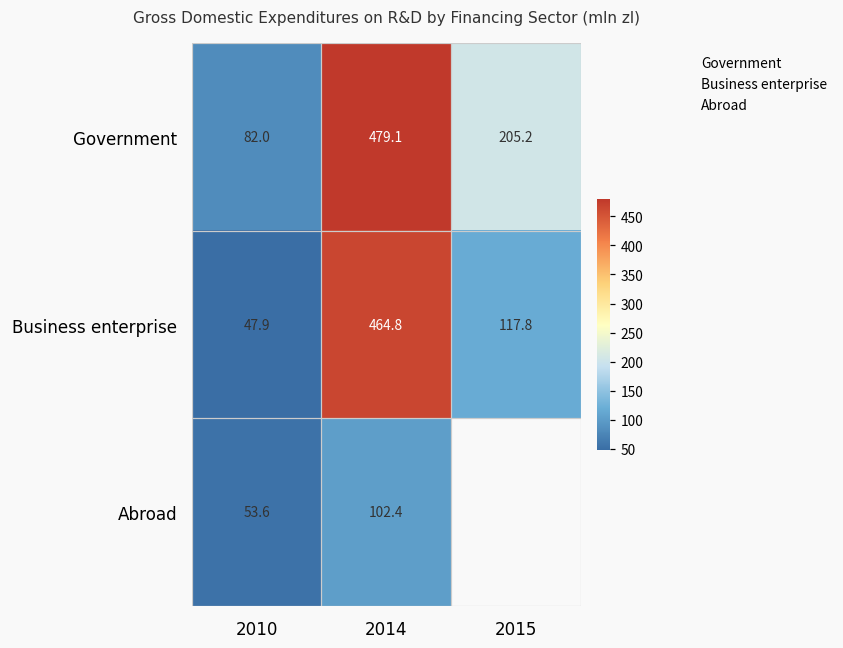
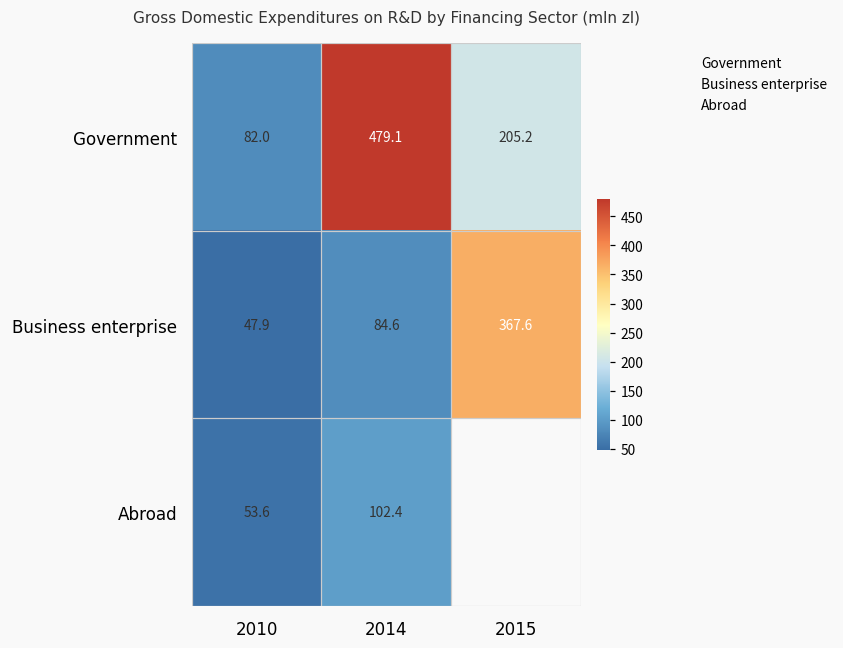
Business enterprise, 2014: 464.8 -> 84.6
Business enterprise, 2015: 117.8 -> 367.6
